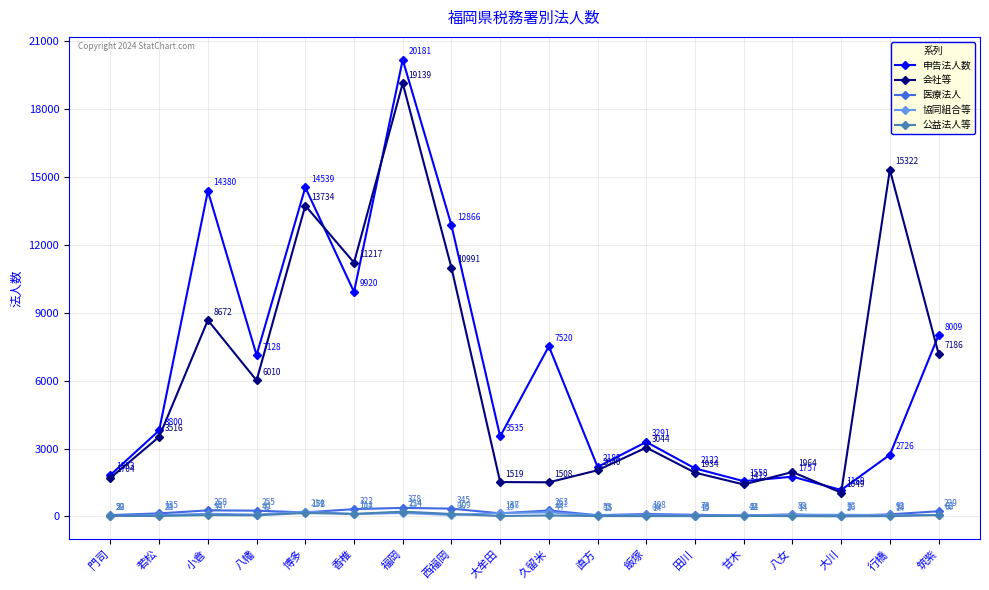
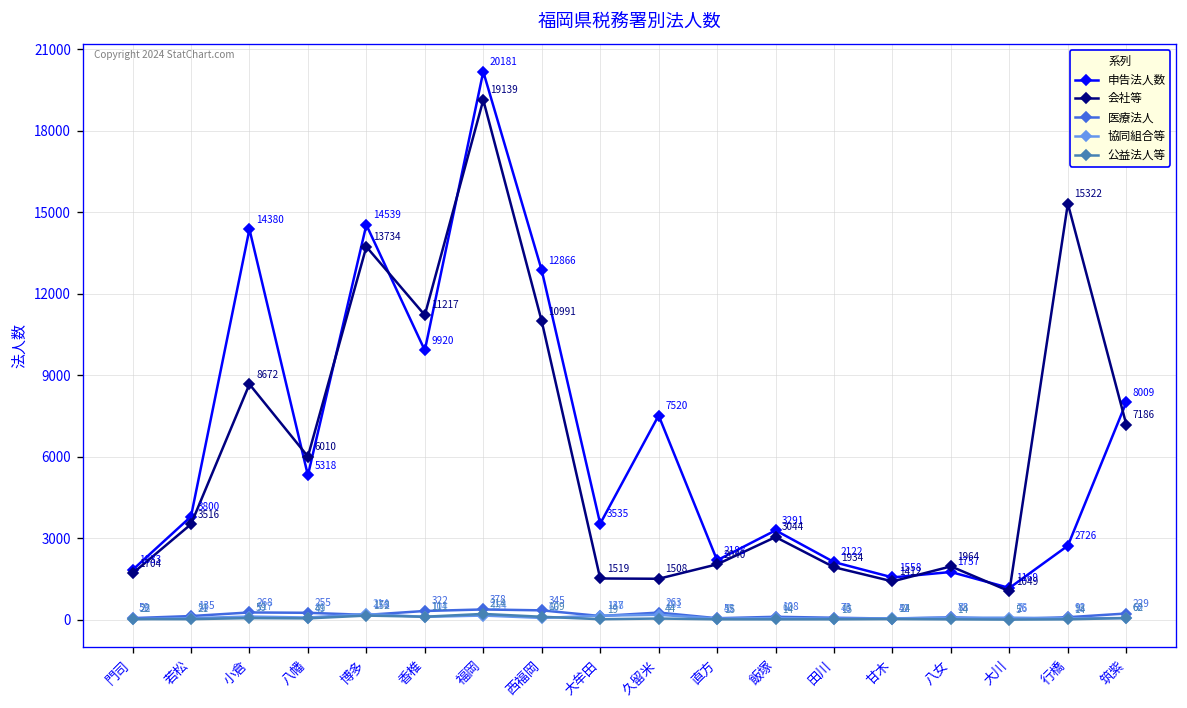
申告法人数, 八幡: 7128 -> 5318
